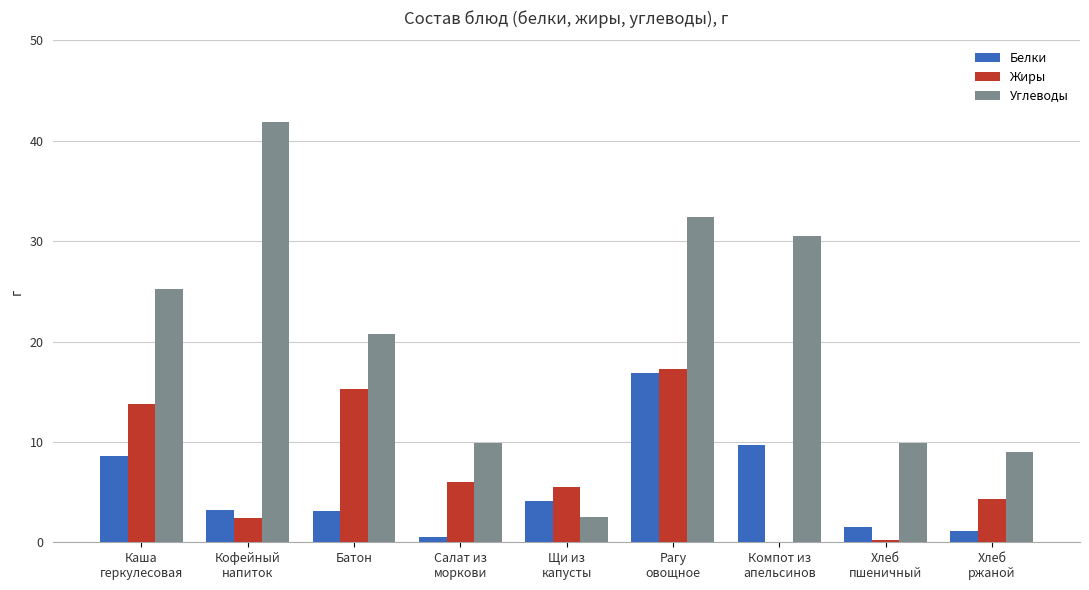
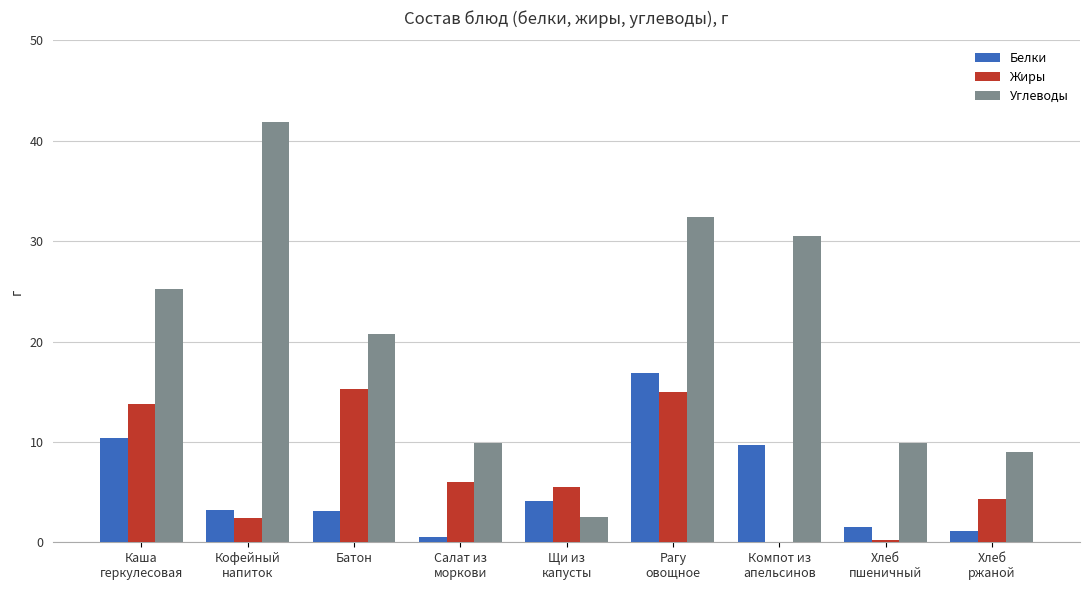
Белки, Каша геркулесовая: 8.6 -> 10.3
Жиры, Рагу овощное: 17.2 -> 15.0
